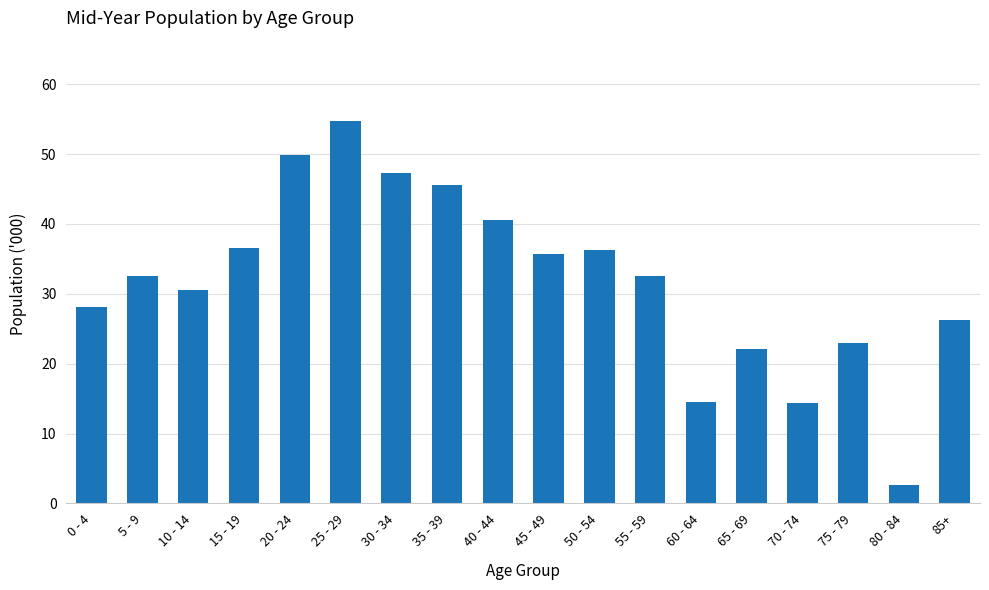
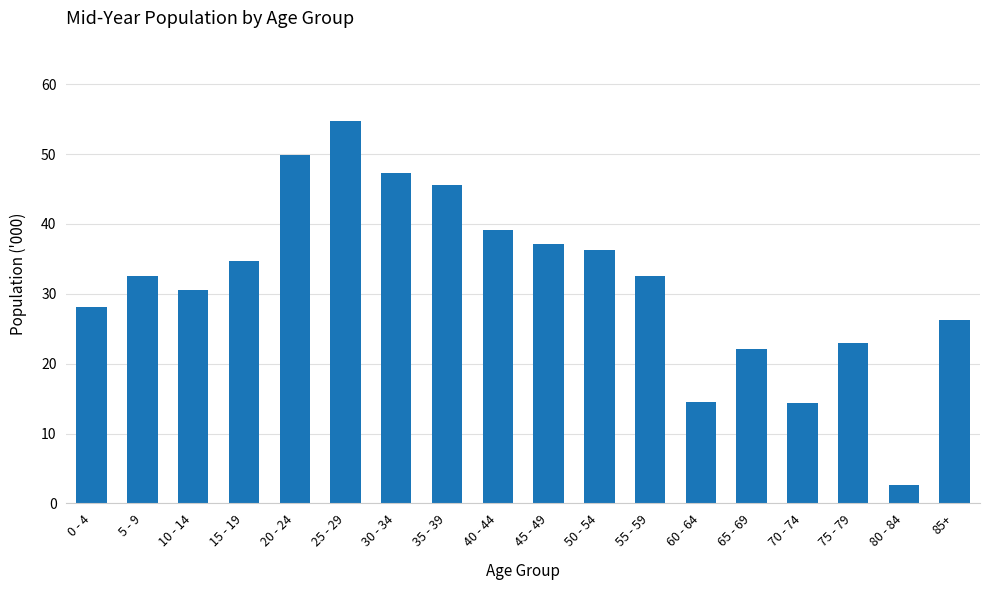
15 - 19: 37 -> 35
40 - 44: 41 -> 39
45 - 49: 36 -> 37
